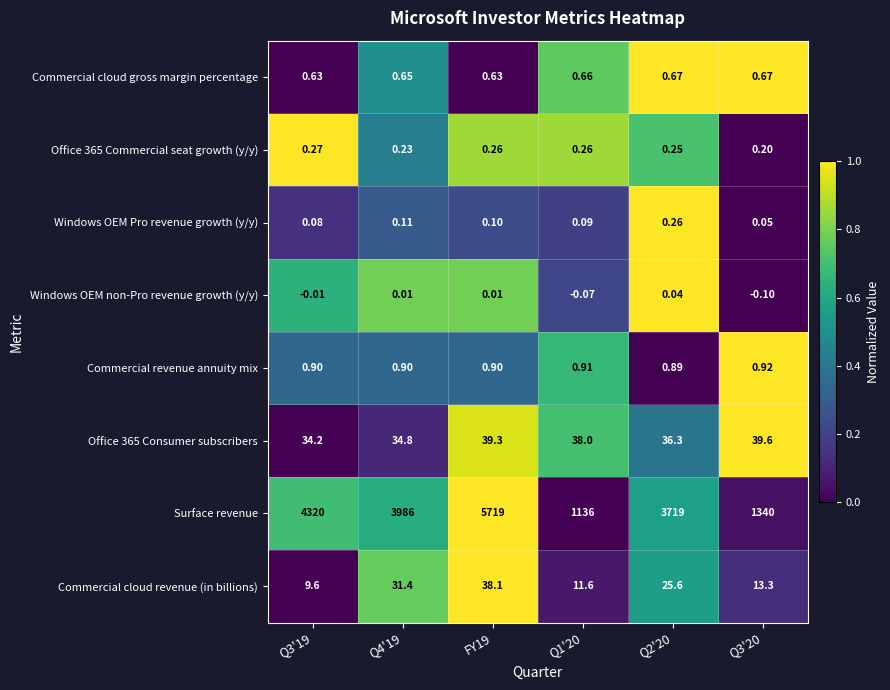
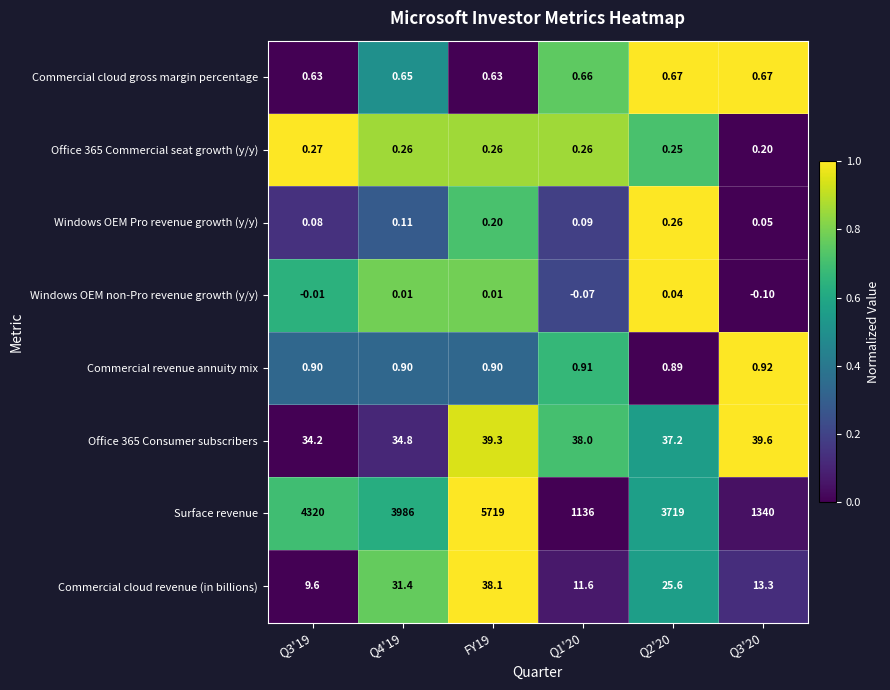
Office 365 Commercial seat growth (y/y), Q4'19: 0.23 -> 0.26
Windows OEM Pro revenue growth (y/y), FY19: 0.10 -> 0.20
Office 365 Consumer subscribers, Q2'20: 36.3 -> 37.2
